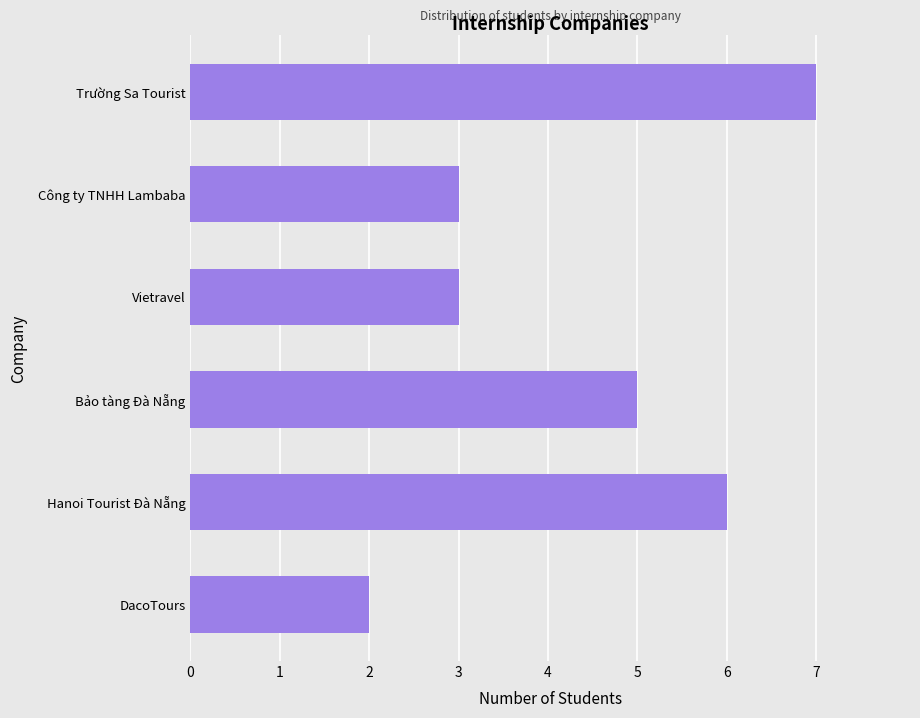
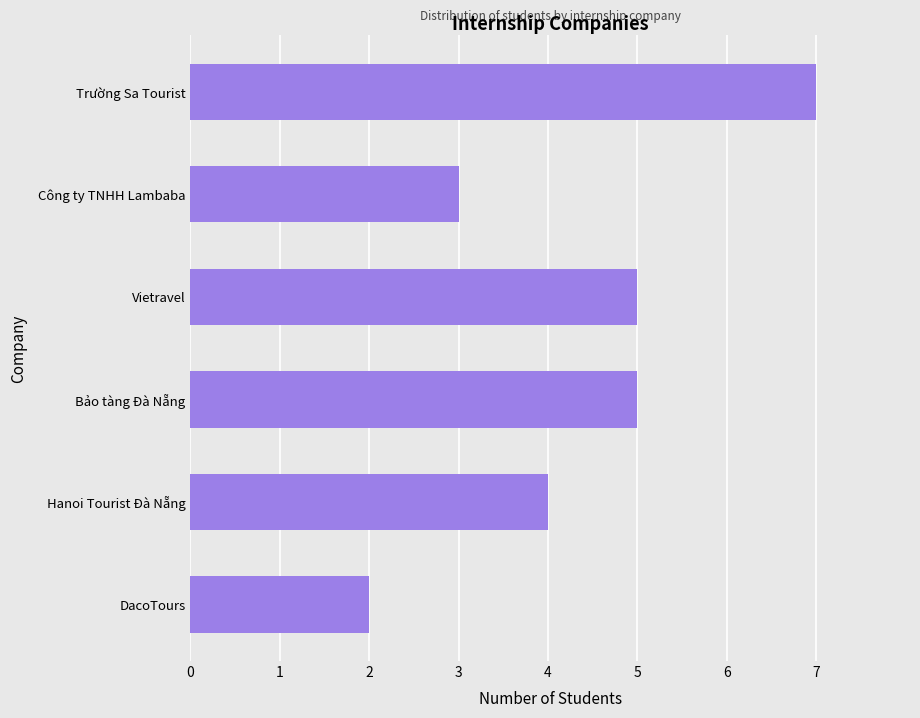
Vietravel: 3 -> 5
Hanoi Tourist Đà Nẵng: 6 -> 4
